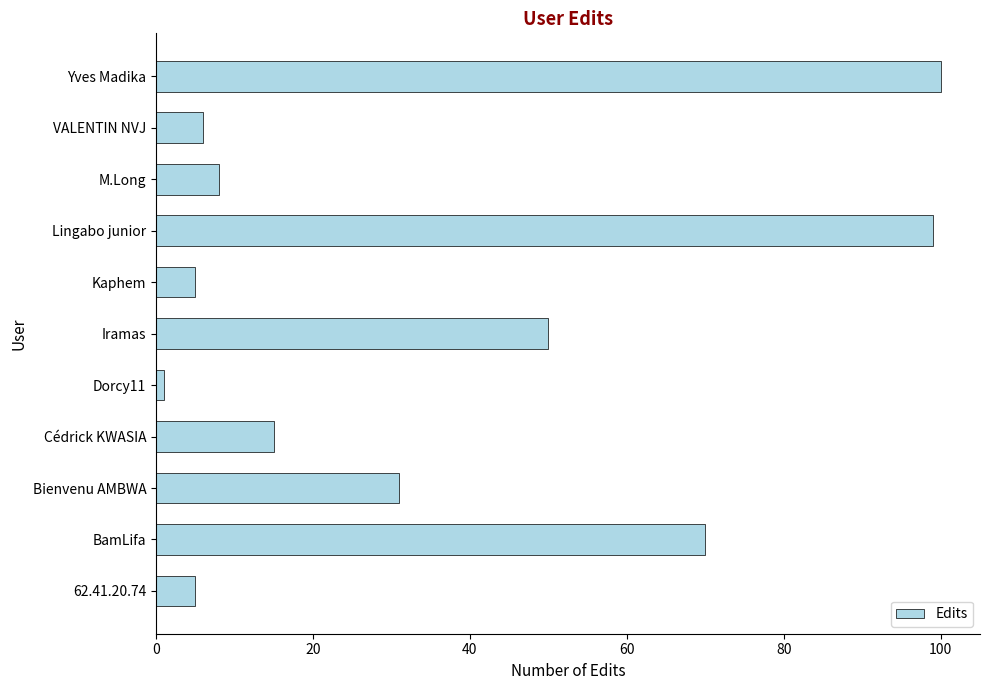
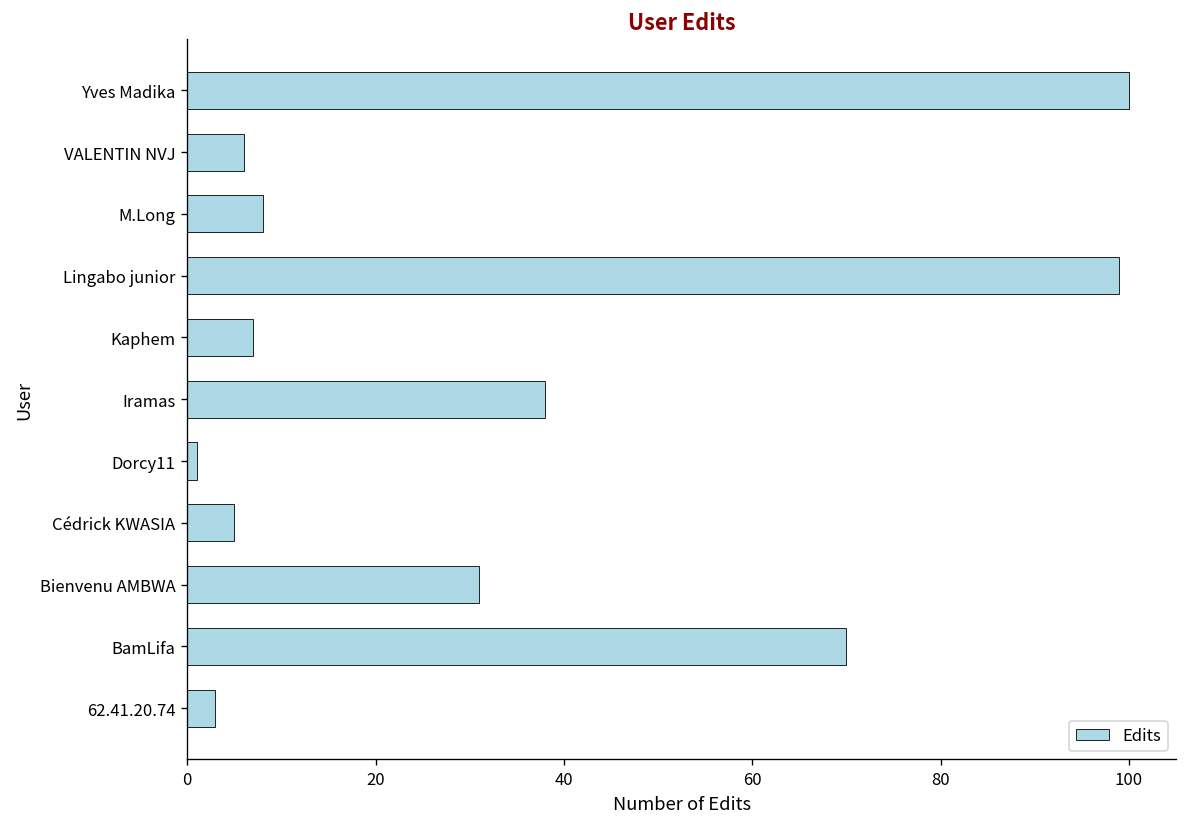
Kaphem: 5 -> 7
Iramas: 50 -> 38
Cédrick KWASIA: 15 -> 5
62.41.20.74: 5 -> 3
